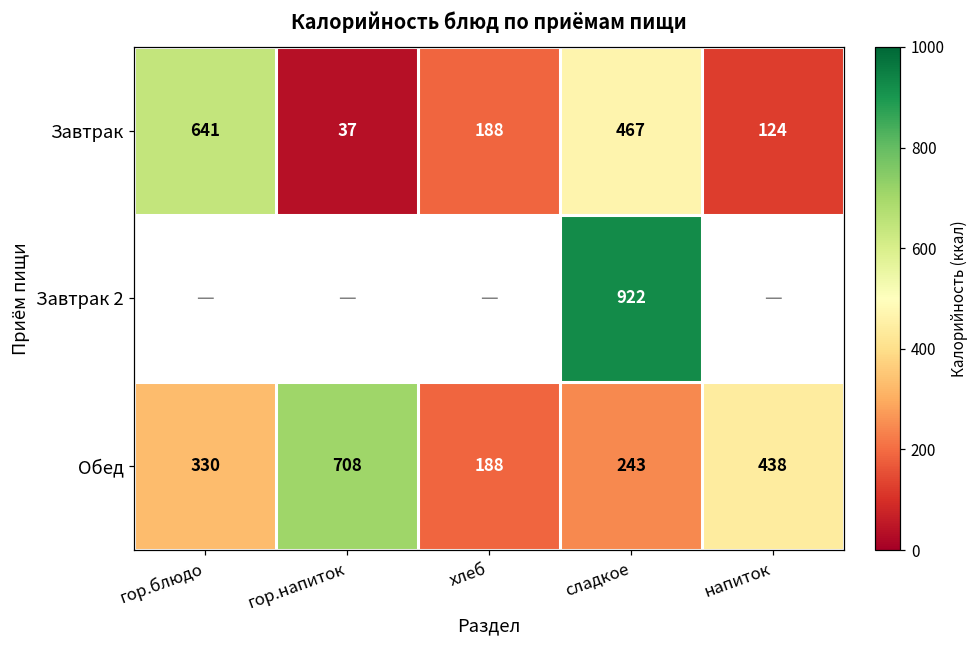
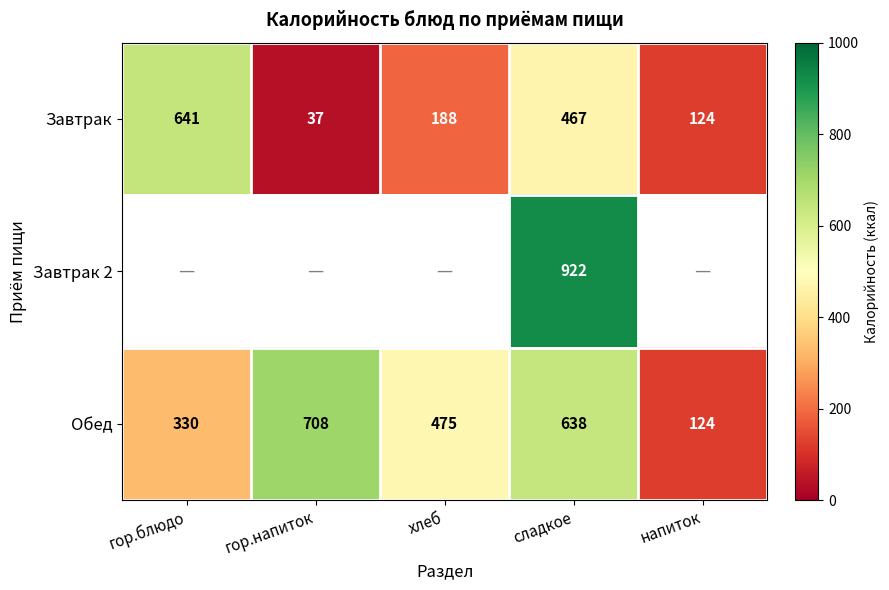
Обед, хлеб: 188 -> 475
Обед, сладкое: 243 -> 638
Обед, напиток: 438 -> 124
